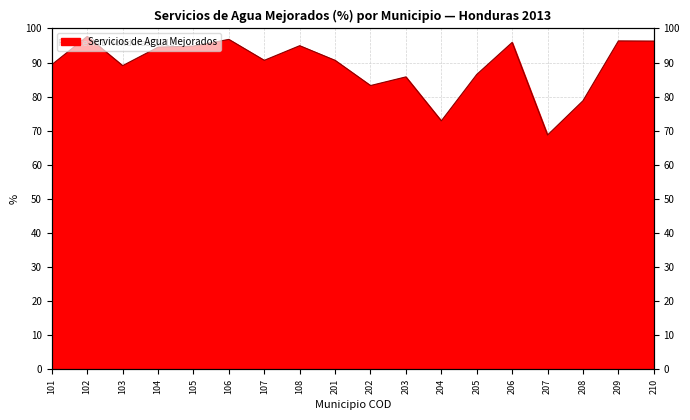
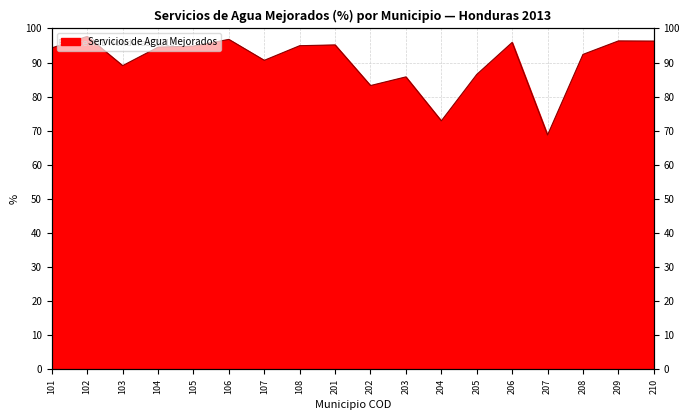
101: 89 -> 94
201: 91 -> 95
208: 79 -> 92
